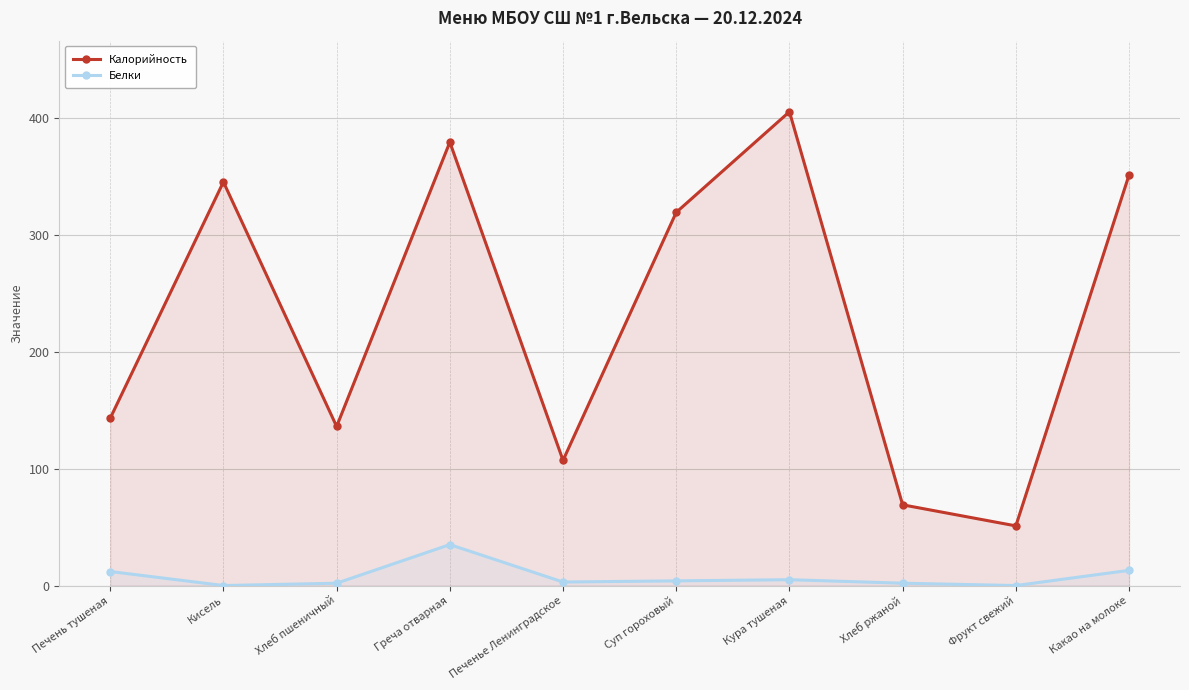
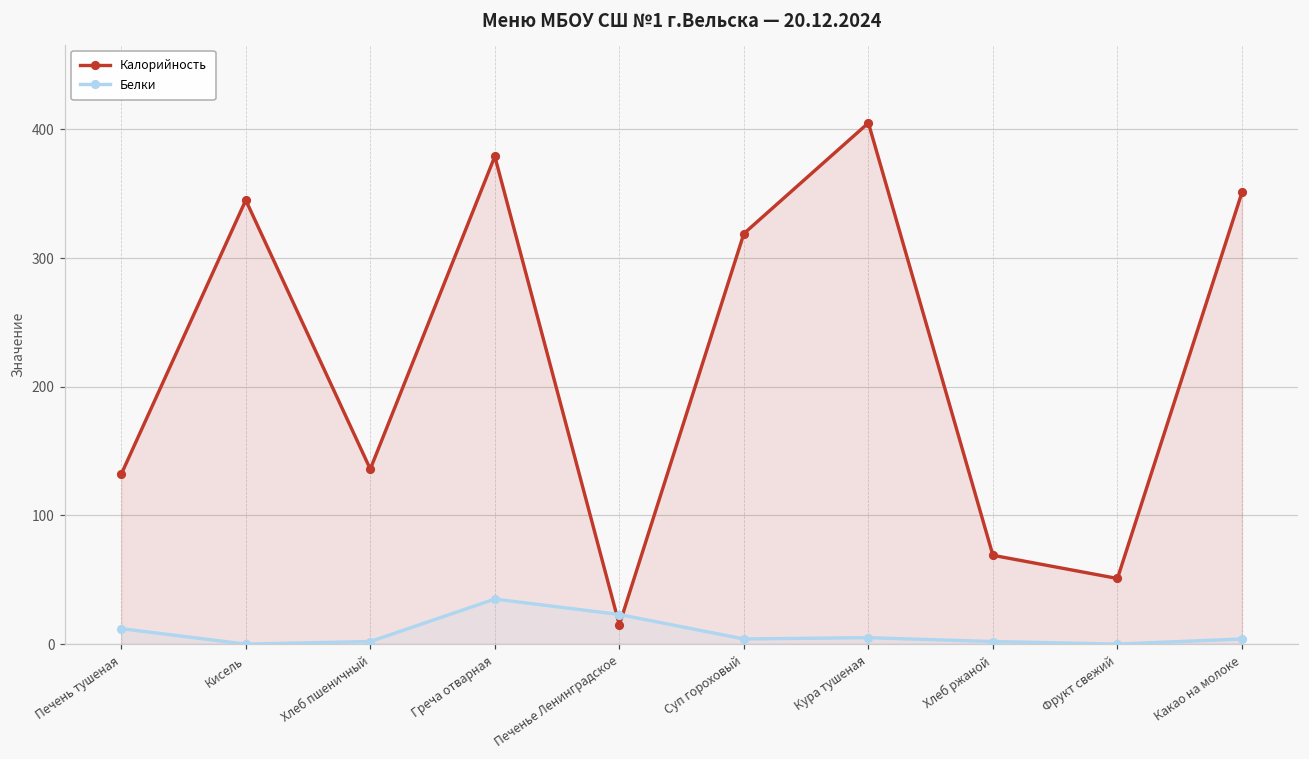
Калорийность, Печень тушеная: 143 -> 132
Калорийность, Печенье Ленинградское: 107 -> 15
Белки, Печенье Ленинградское: 3 -> 23
Белки, Какао на молоке: 13 -> 4
